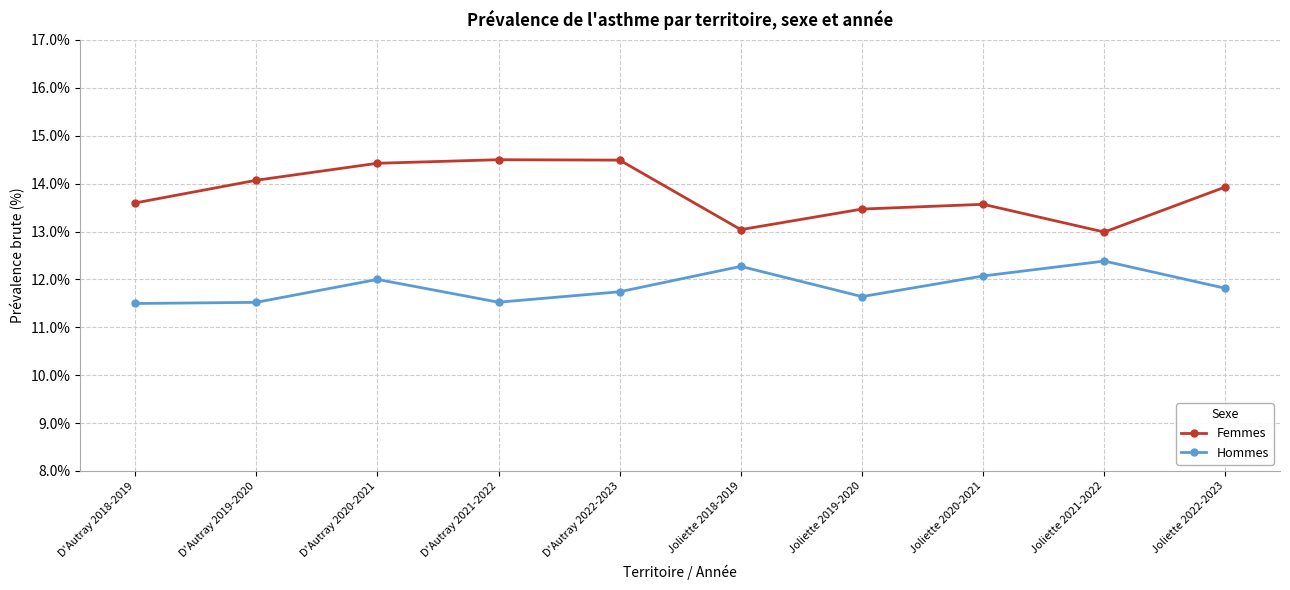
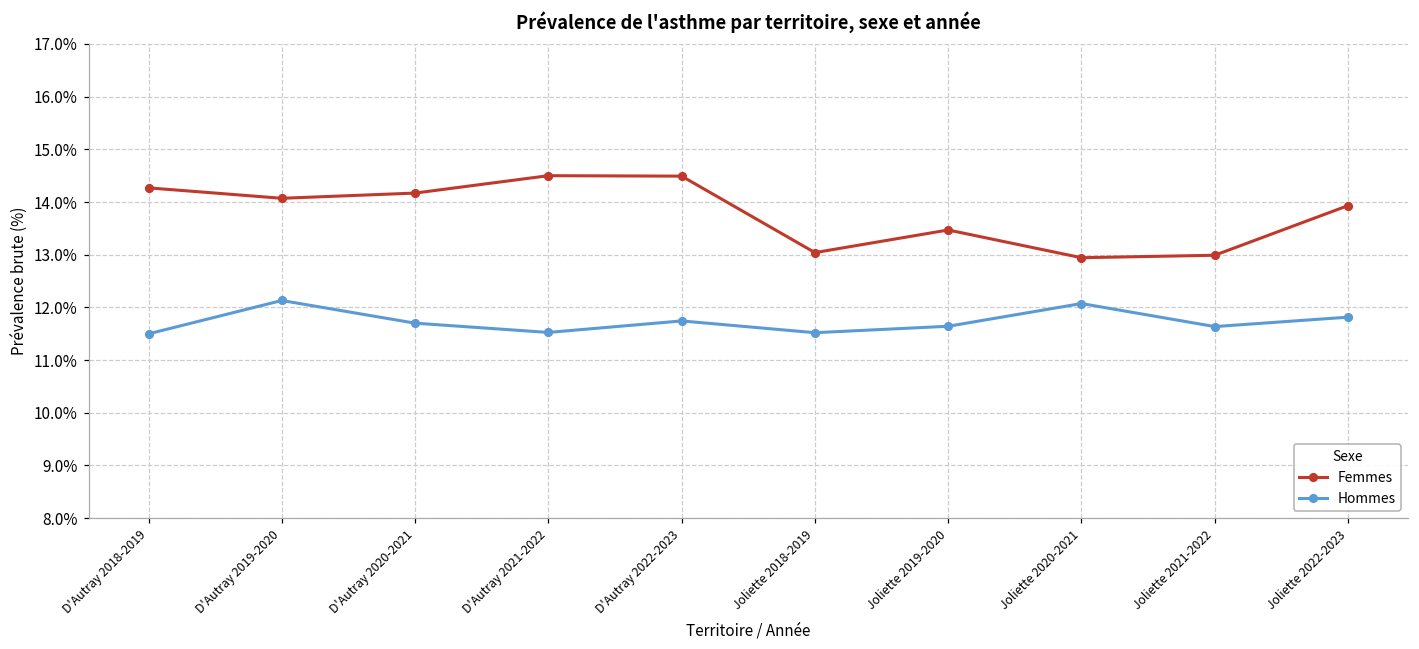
Femmes, D'Autray 2018-2019: 13.6% -> 14.3%
Hommes, D'Autray 2019-2020: 11.5% -> 12.1%
Femmes, D'Autray 2020-2021: 14.4% -> 14.2%
Hommes, D'Autray 2020-2021: 12.0% -> 11.7%
Hommes, Joliette 2018-2019: 12.3% -> 11.5%
Femmes, Joliette 2020-2021: 13.6% -> 12.9%
Hommes, Joliette 2021-2022: 12.4% -> 11.6%
